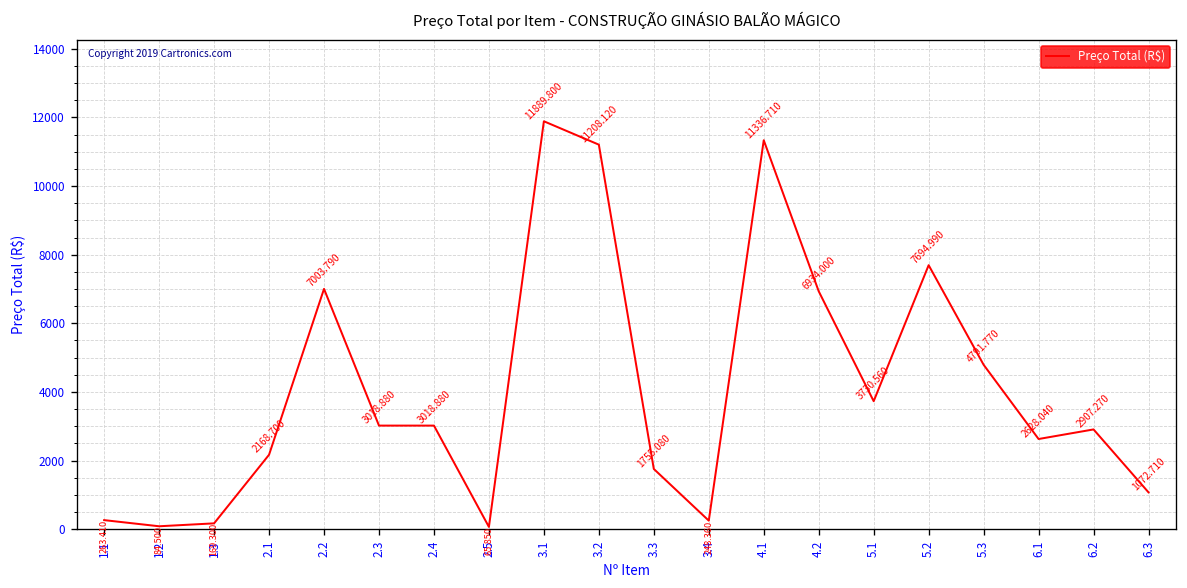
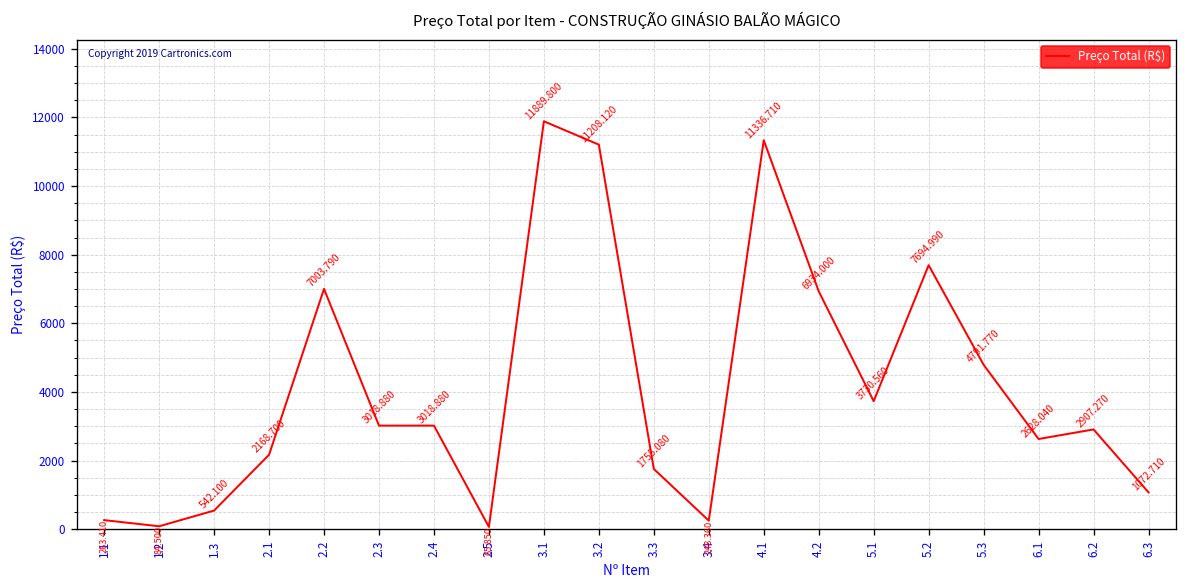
1.3: 169.300 -> 542.100
